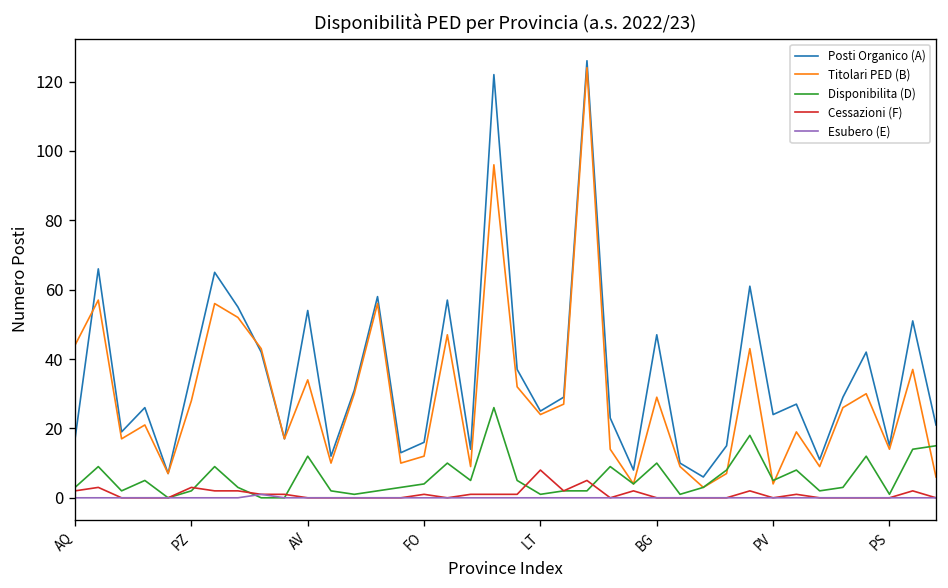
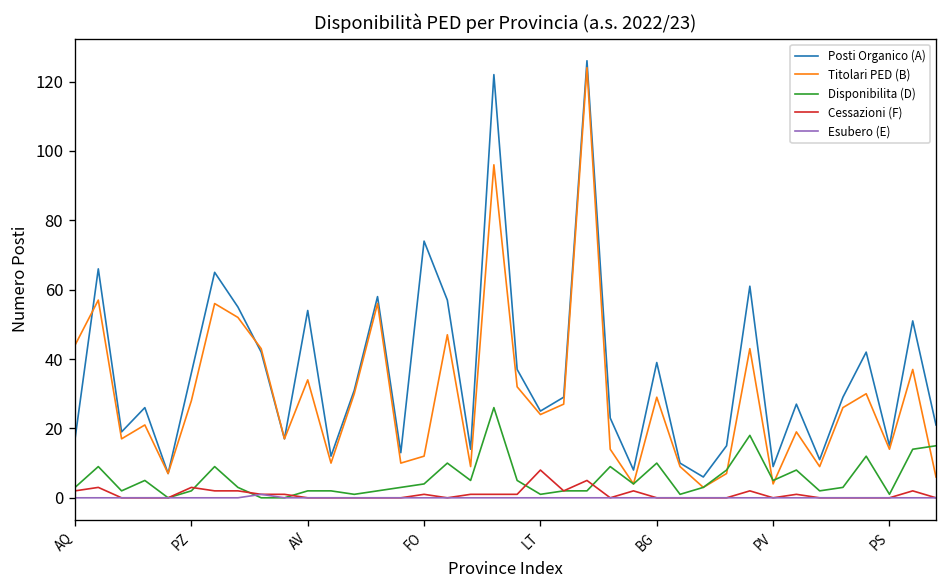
Disponibilita (D), AV: 12 -> 2
Posti Organico (A), FO: 16 -> 74
Posti Organico (A), BG: 47 -> 39
Posti Organico (A), PV: 24 -> 9
